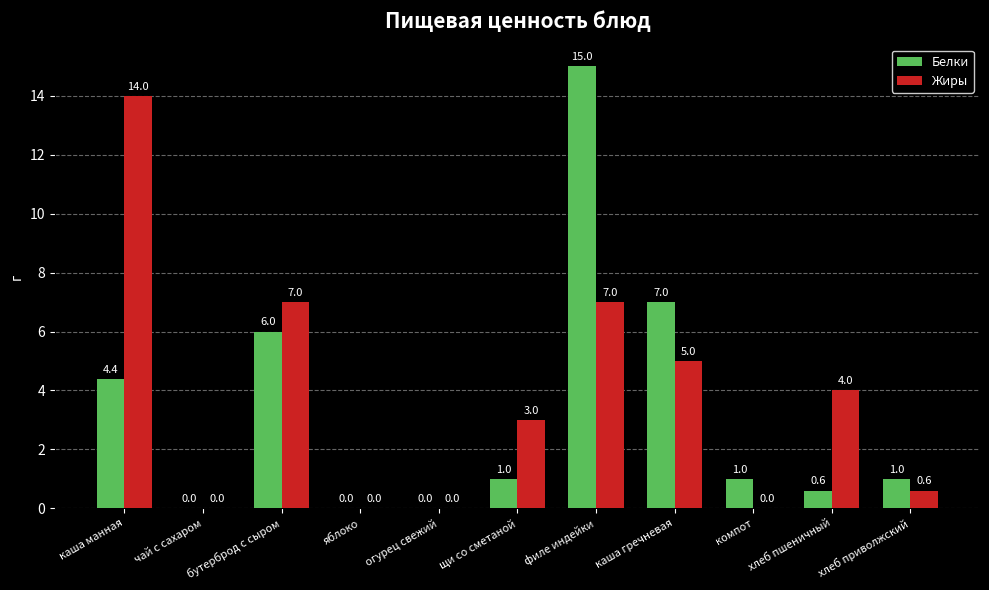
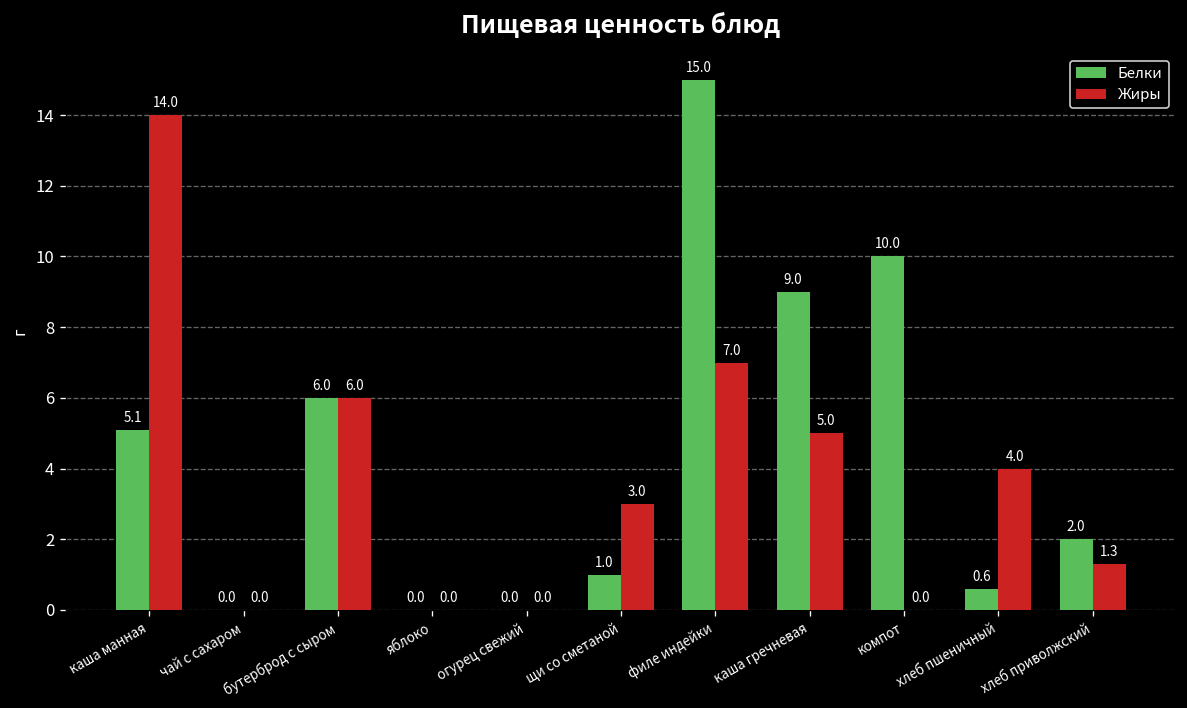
Белки, каша манная: 4.4 -> 5.1
Жиры, бутерброд с сыром: 7.0 -> 6.0
Белки, каша гречневая: 7.0 -> 9.0
Белки, компот: 1.0 -> 10.0
Белки, хлеб приволжский: 1.0 -> 2.0
Жиры, хлеб приволжский: 0.6 -> 1.3
